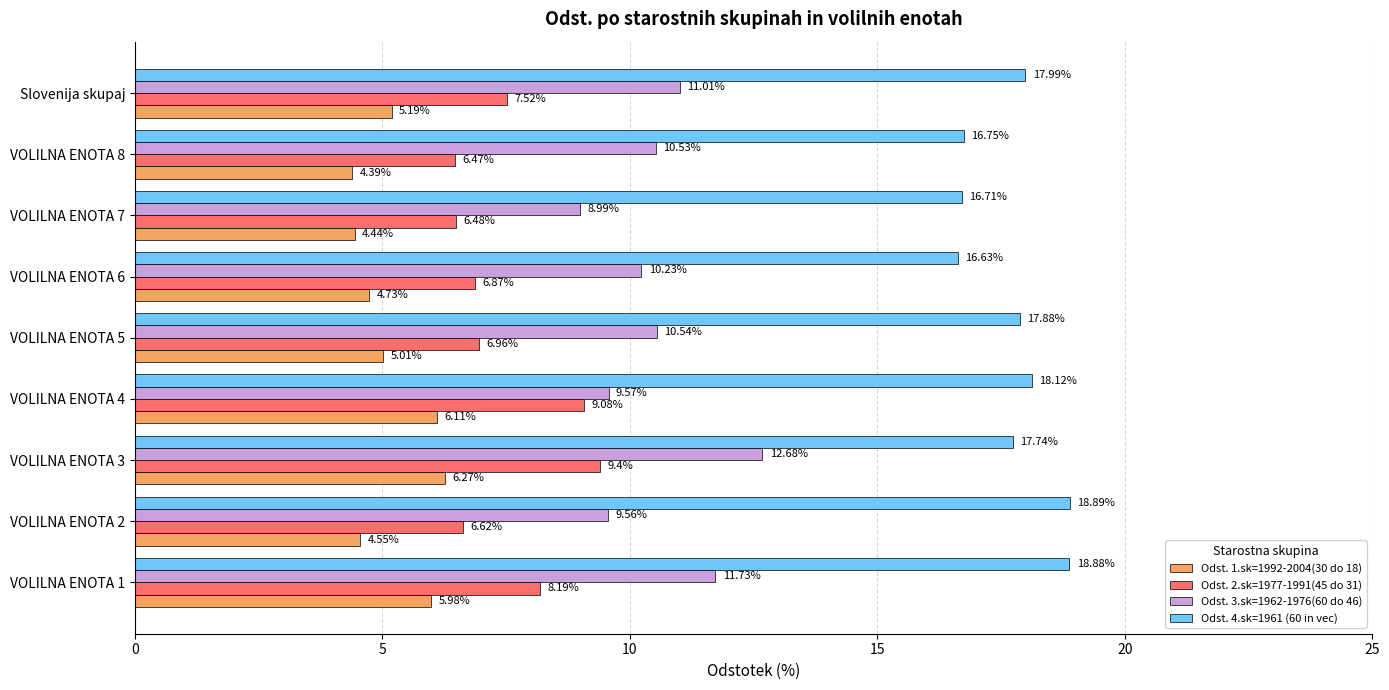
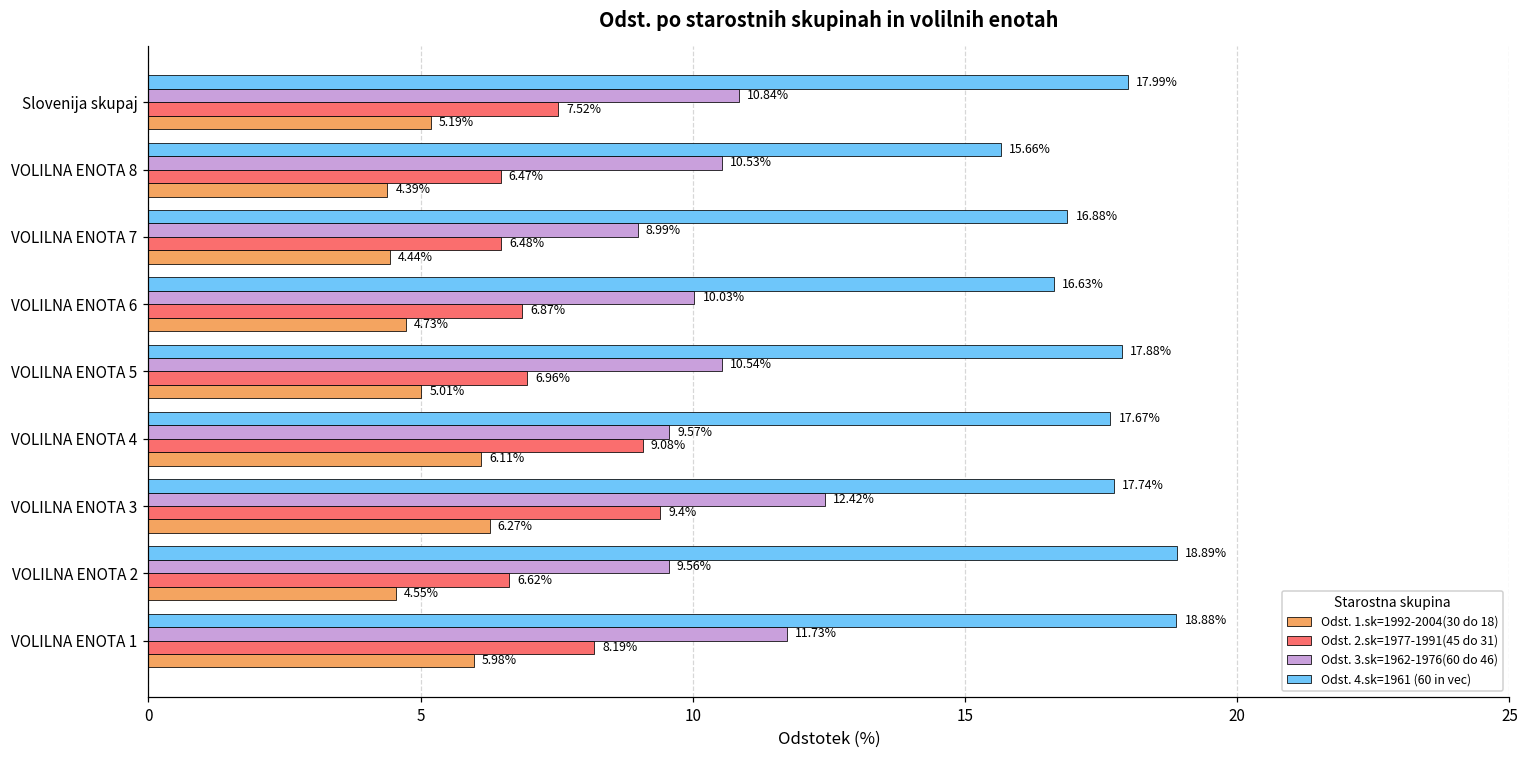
Odst. 3.sk=1962-1976(60 do 46), Slovenija skupaj: 11.01% -> 10.84%
Odst. 4.sk=1961 (60 in vec), VOLILNA ENOTA 8: 16.75% -> 15.66%
Odst. 4.sk=1961 (60 in vec), VOLILNA ENOTA 7: 16.71% -> 16.88%
Odst. 3.sk=1962-1976(60 do 46), VOLILNA ENOTA 6: 10.23% -> 10.03%
Odst. 4.sk=1961 (60 in vec), VOLILNA ENOTA 4: 18.12% -> 17.67%
Odst. 3.sk=1962-1976(60 do 46), VOLILNA ENOTA 3: 12.68% -> 12.42%
